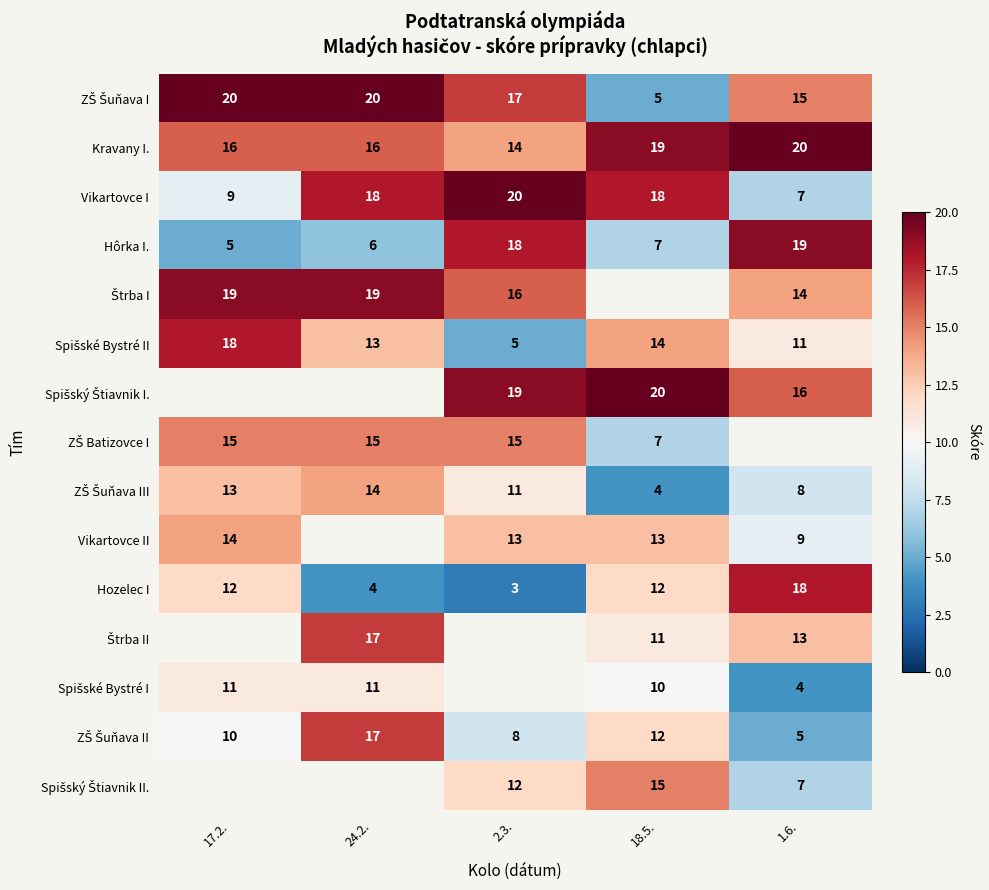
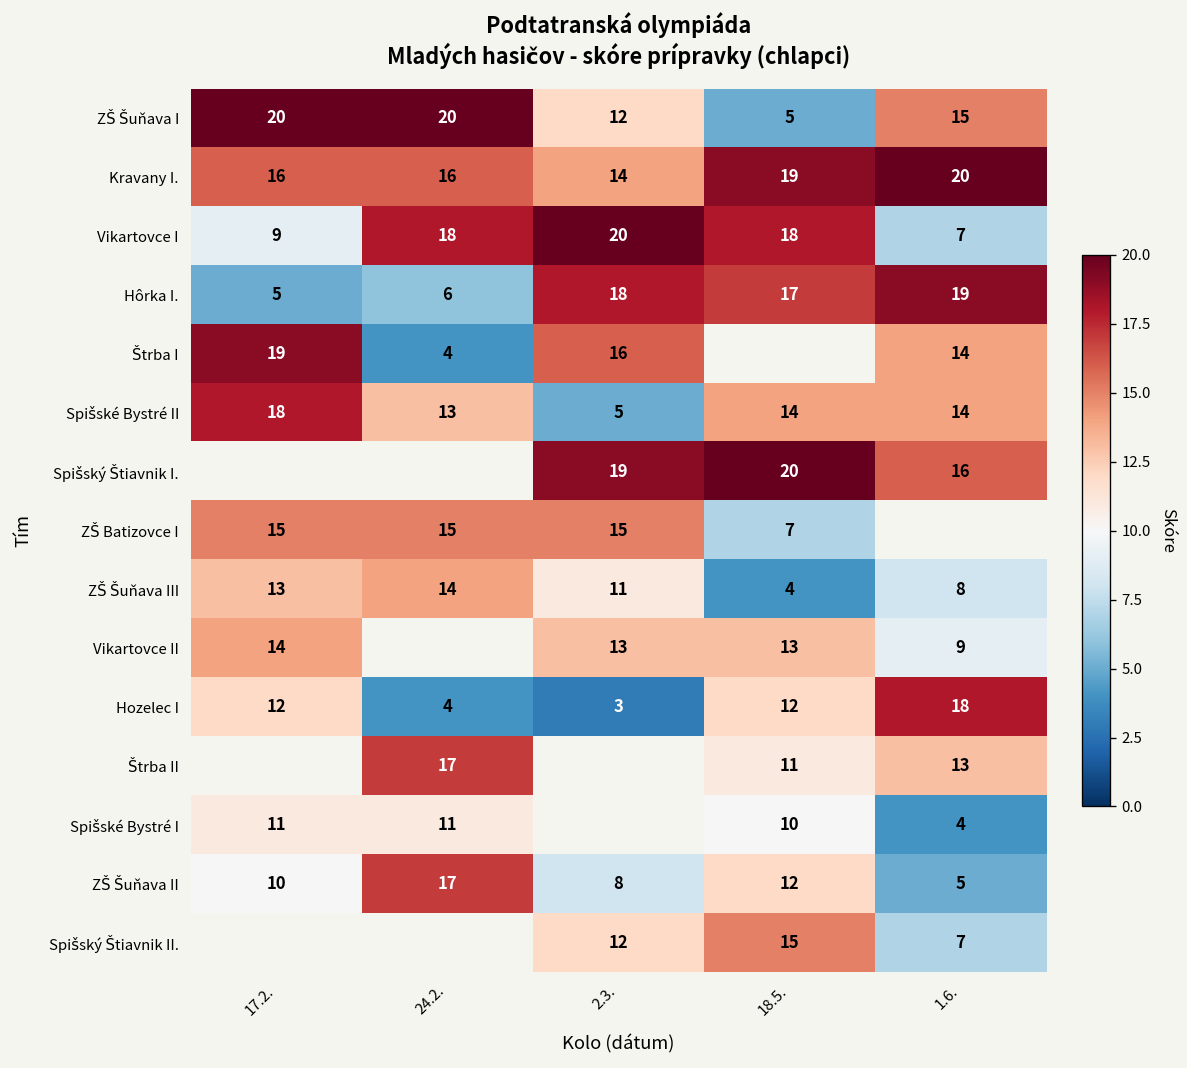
ZŠ Šuňava I, 2.3.: 17 -> 12
Hôrka I., 18.5.: 7 -> 17
Štrba I, 24.2.: 19 -> 4
Spišské Bystré II, 1.6.: 11 -> 14
